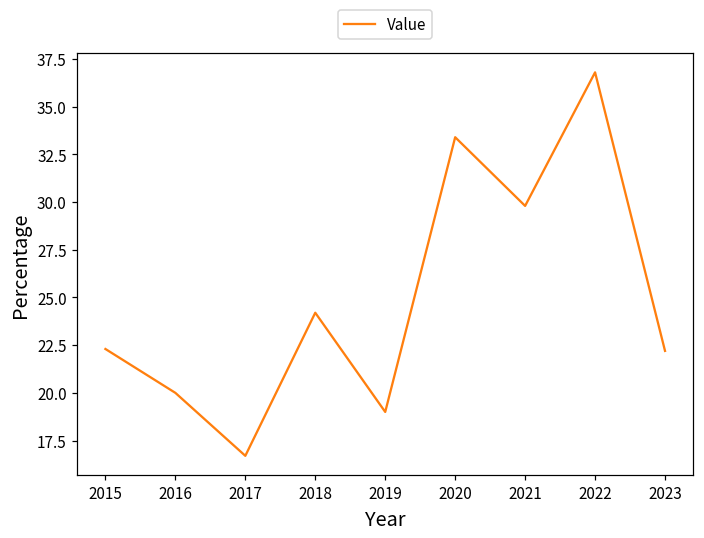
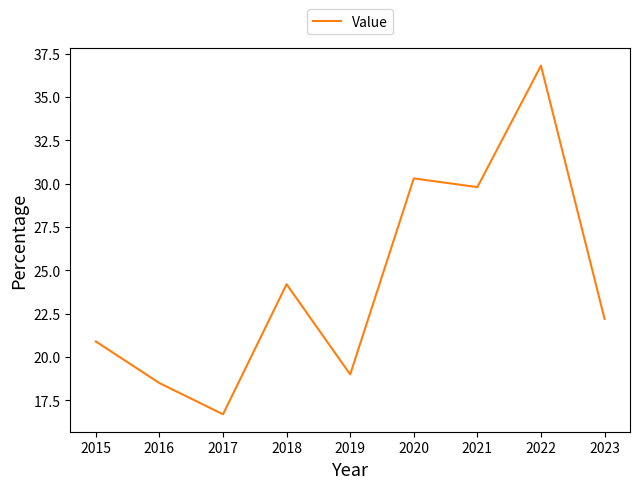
2015: 22.3 -> 20.9
2016: 20.0 -> 18.5
2020: 33.4 -> 30.3
